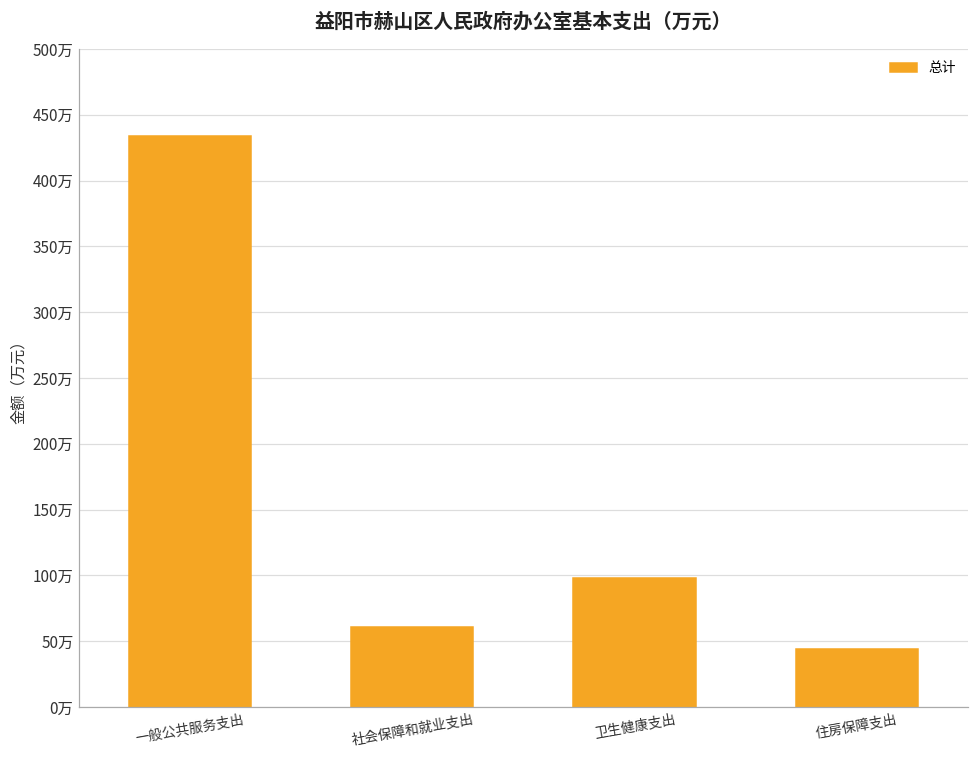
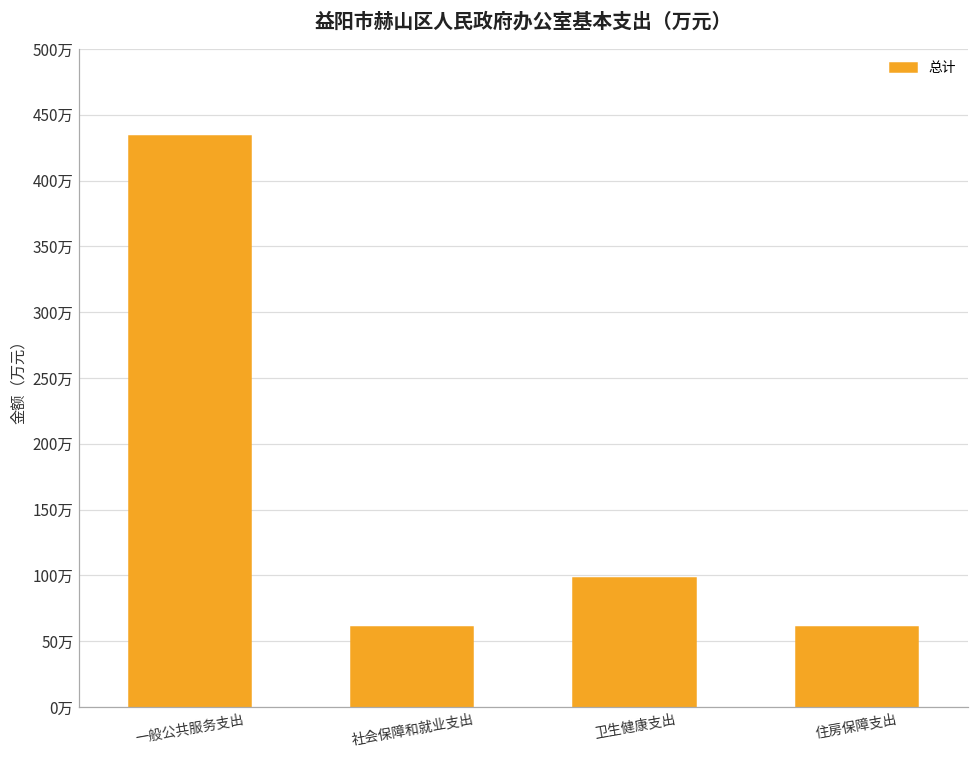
住房保障支出: 44万 -> 61万
